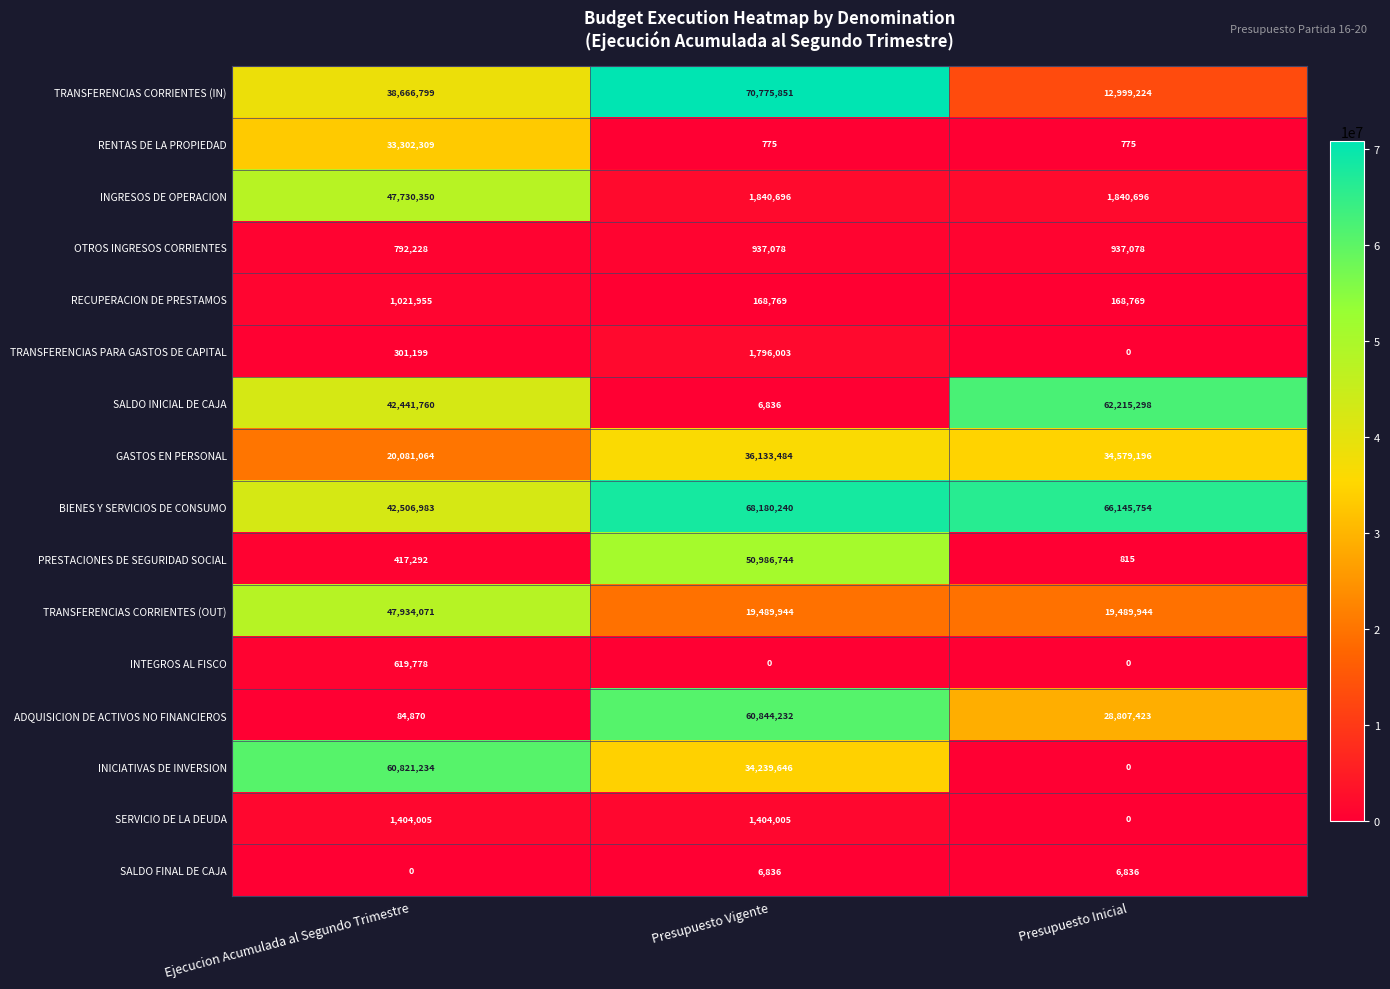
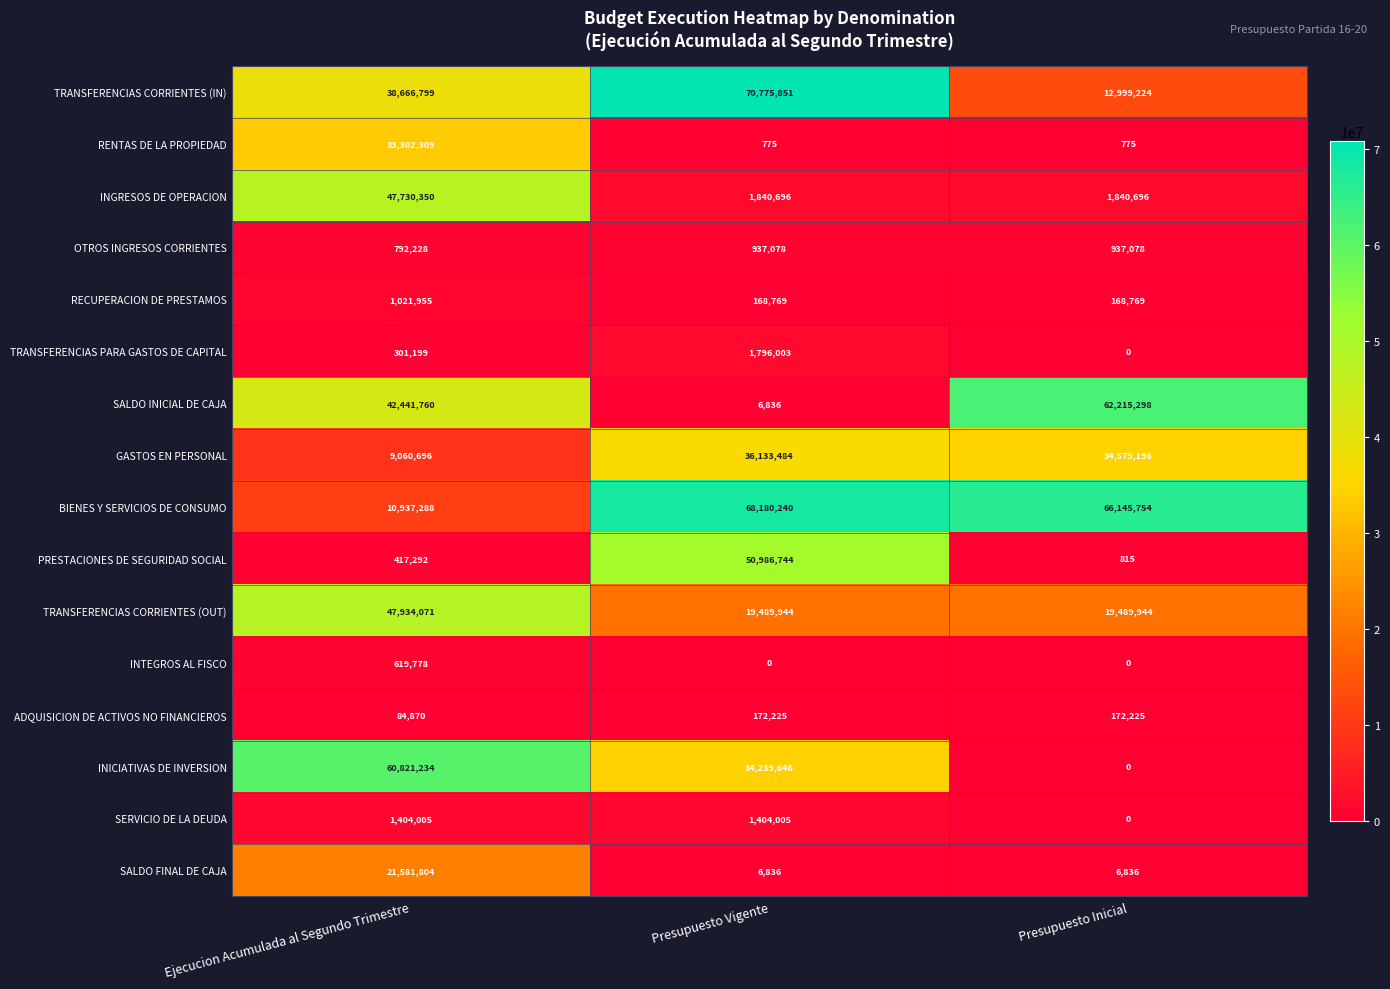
GASTOS EN PERSONAL, Ejecucion Acumulada al Segundo Trimestre: 20,081,064 -> 9,060,696
BIENES Y SERVICIOS DE CONSUMO, Ejecucion Acumulada al Segundo Trimestre: 42,506,983 -> 10,937,288
ADQUISICION DE ACTIVOS NO FINANCIEROS, Presupuesto Vigente: 60,844,232 -> 172,225
ADQUISICION DE ACTIVOS NO FINANCIEROS, Presupuesto Inicial: 28,807,423 -> 172,225
SALDO FINAL DE CAJA, Ejecucion Acumulada al Segundo Trimestre: 0 -> 21,581,804
